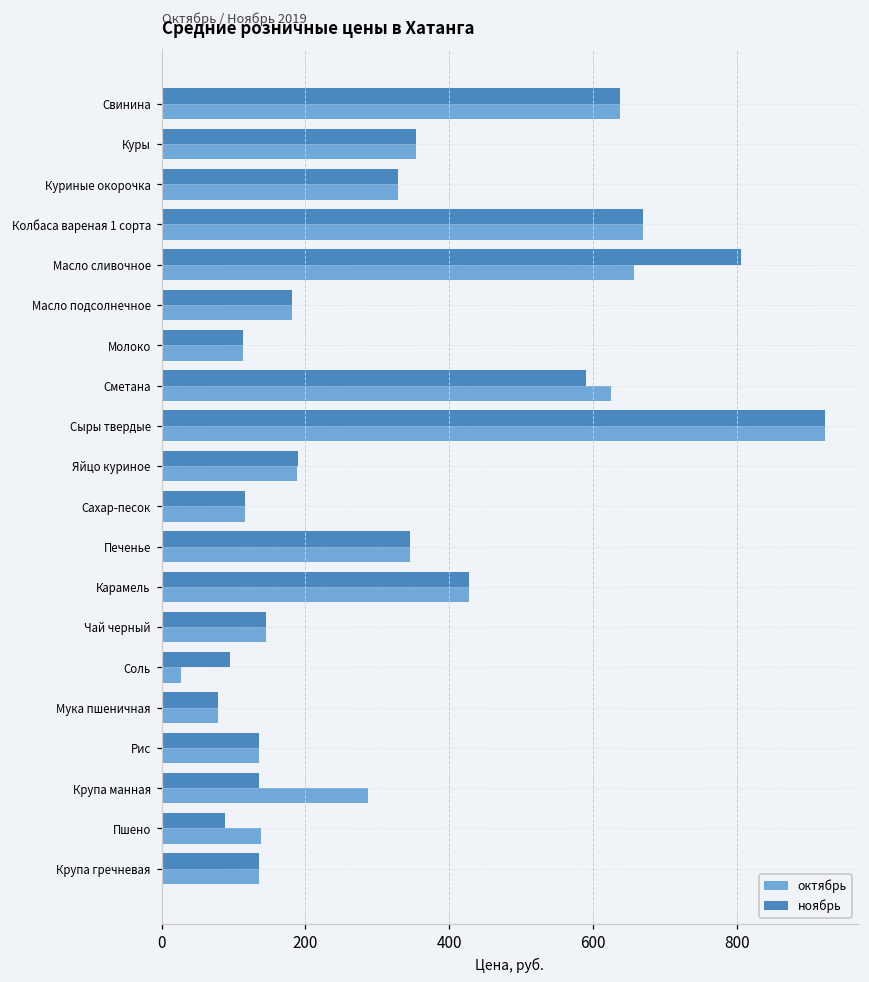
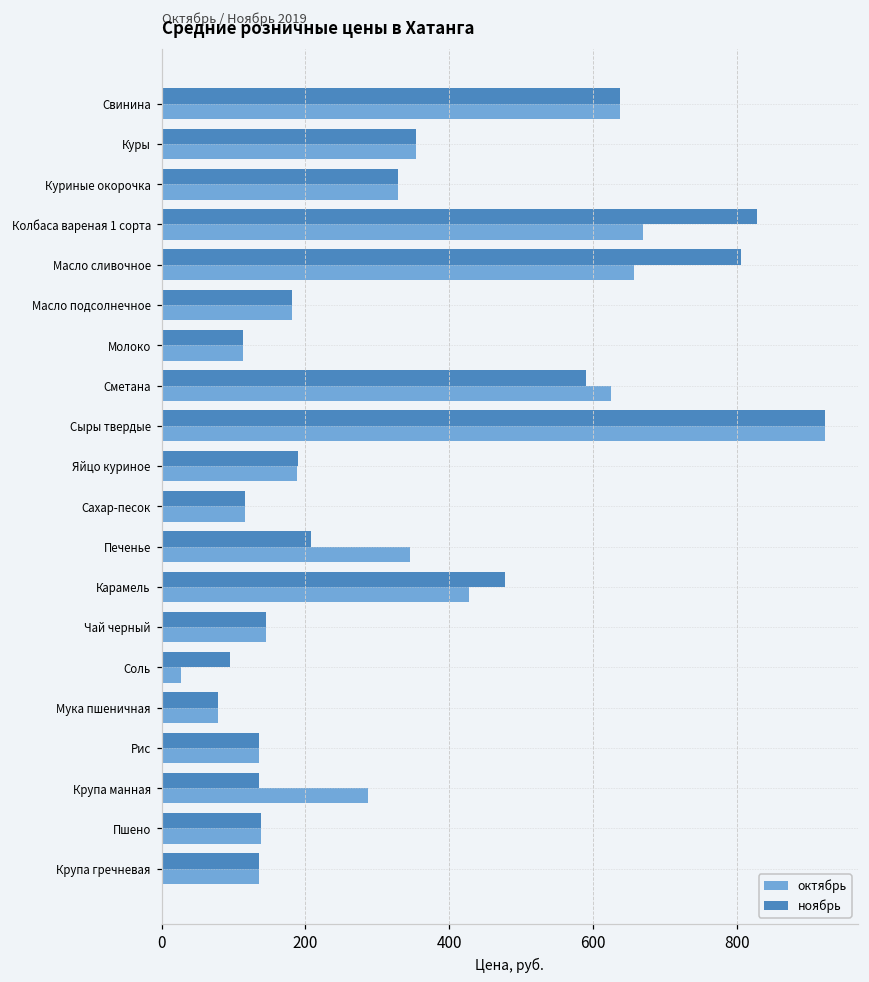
ноябрь, Колбаса вареная 1 сорта: 670 -> 830
ноябрь, Печенье: 350 -> 210
ноябрь, Карамель: 430 -> 480
ноябрь, Пшено: 90 -> 140
